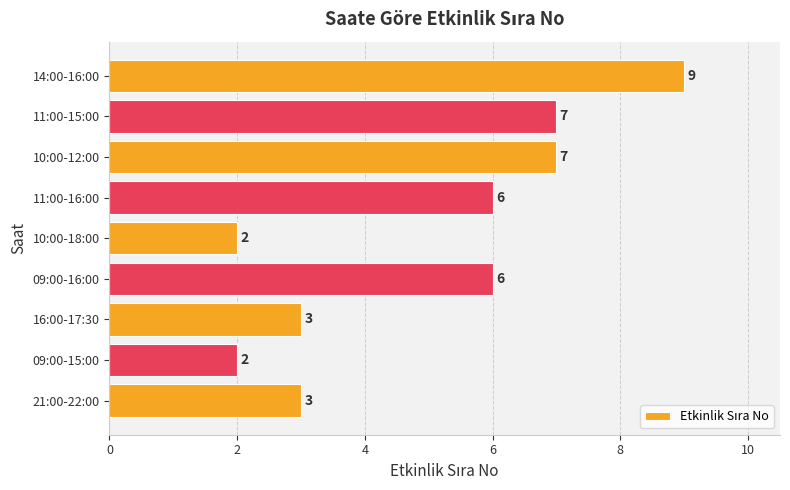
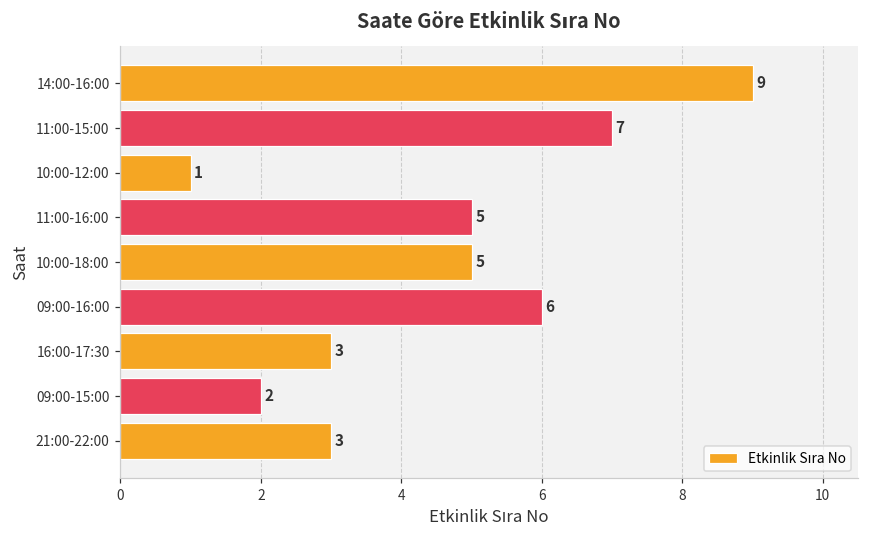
10:00-12:00: 7 -> 1
11:00-16:00: 6 -> 5
10:00-18:00: 2 -> 5
